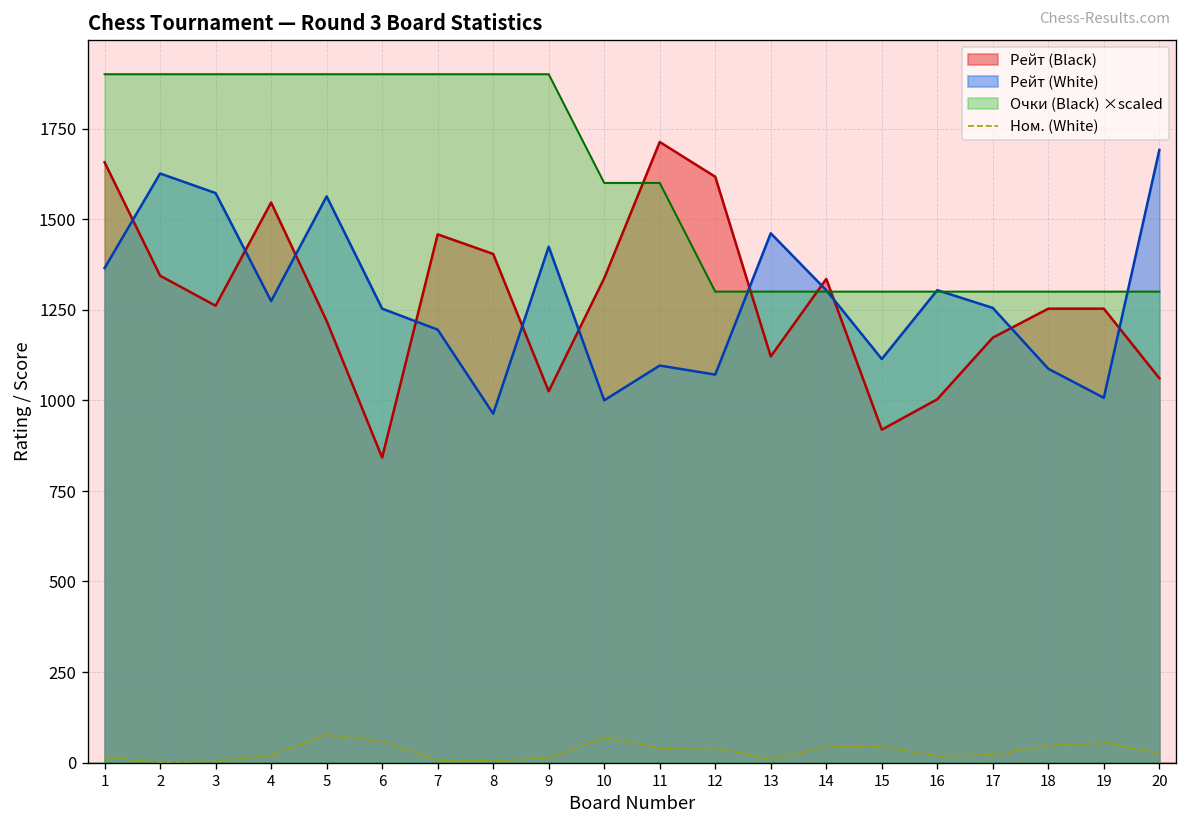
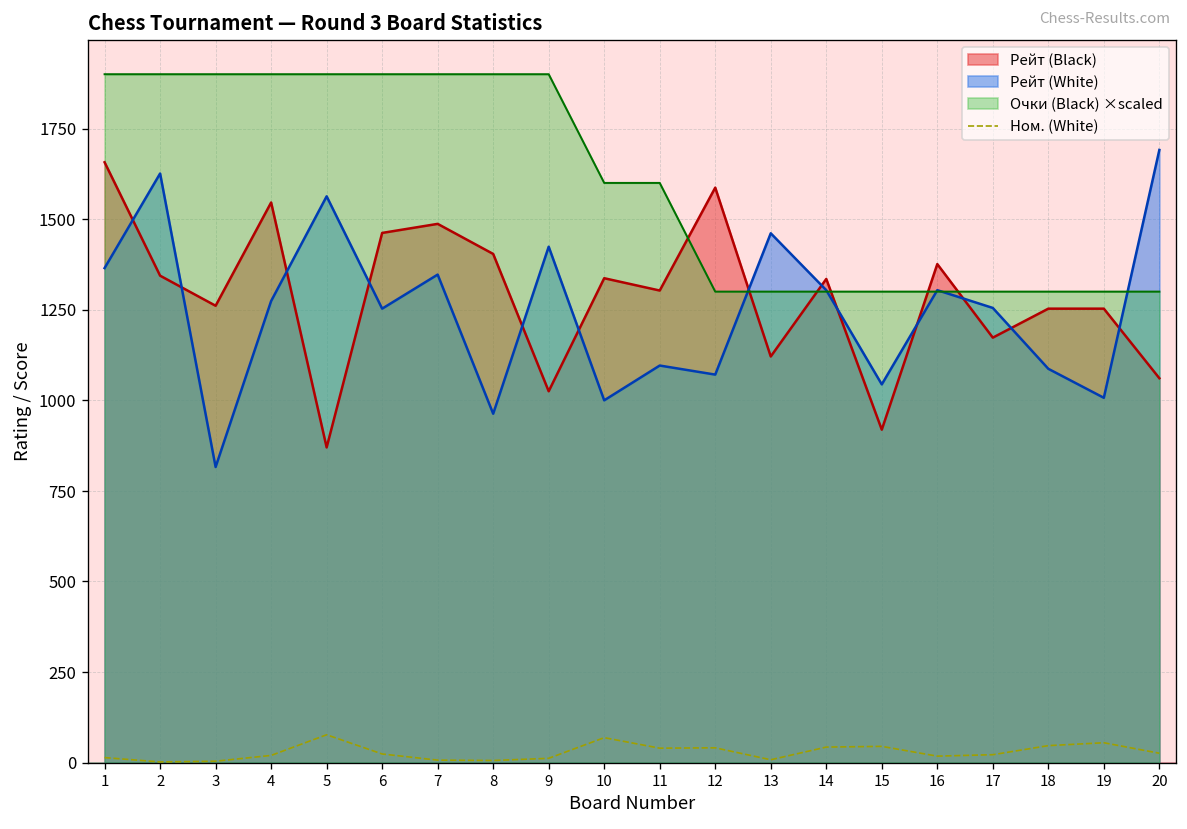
Рейт (White), 3: 1570 -> 820
Рейт (Black), 5: 1220 -> 870
Рейт (Black), 6: 840 -> 1460
Ном. (White), 6: 60 -> 20
Рейт (Black), 7: 1460 -> 1490
Рейт (White), 7: 1200 -> 1350
Рейт (Black), 11: 1710 -> 1300
Рейт (Black), 12: 1620 -> 1590
Рейт (White), 15: 1110 -> 1040
Рейт (Black), 16: 1000 -> 1380
